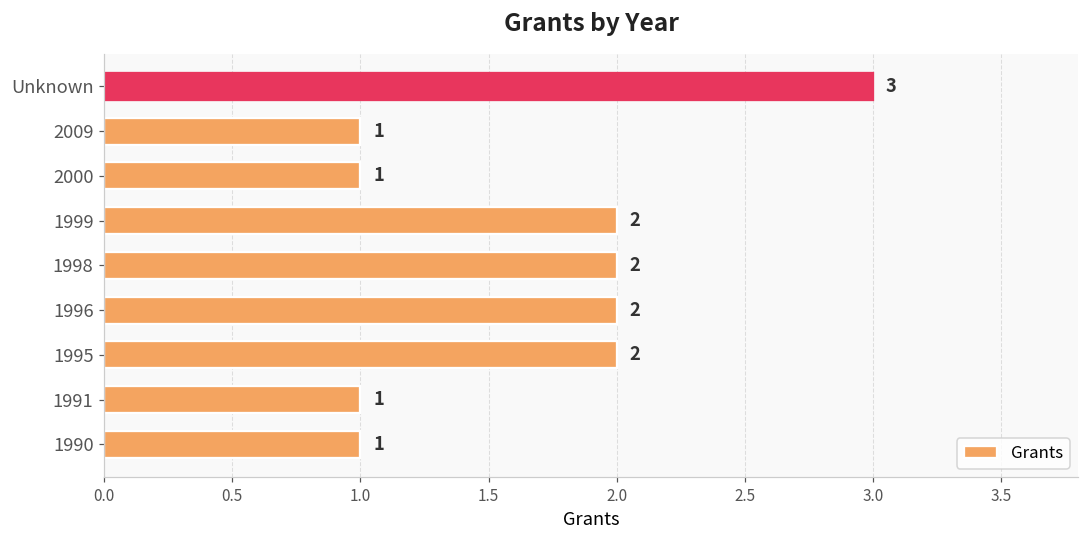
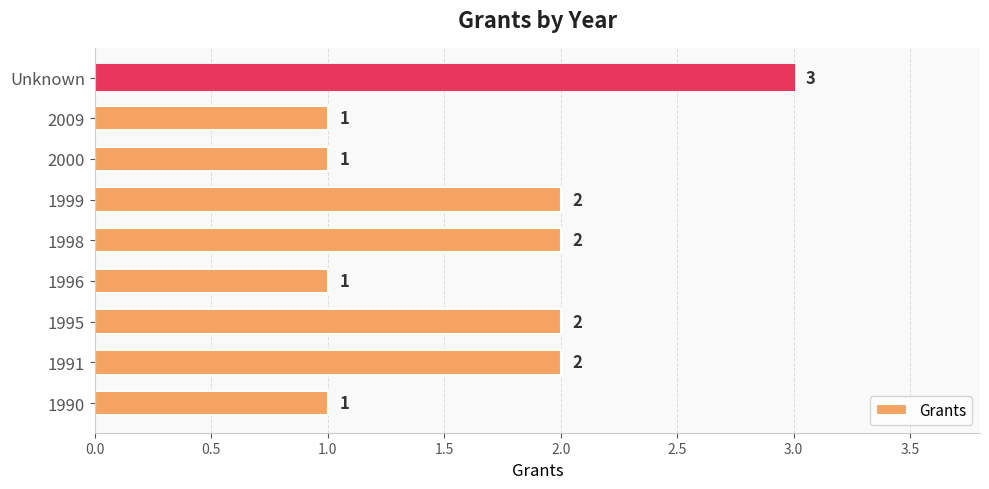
1996: 2 -> 1
1991: 1 -> 2
